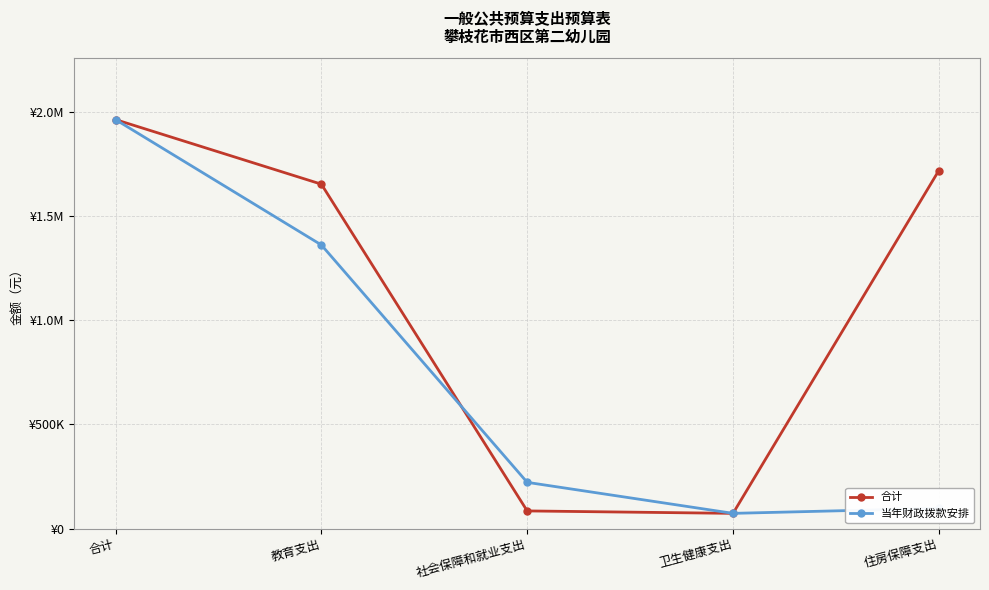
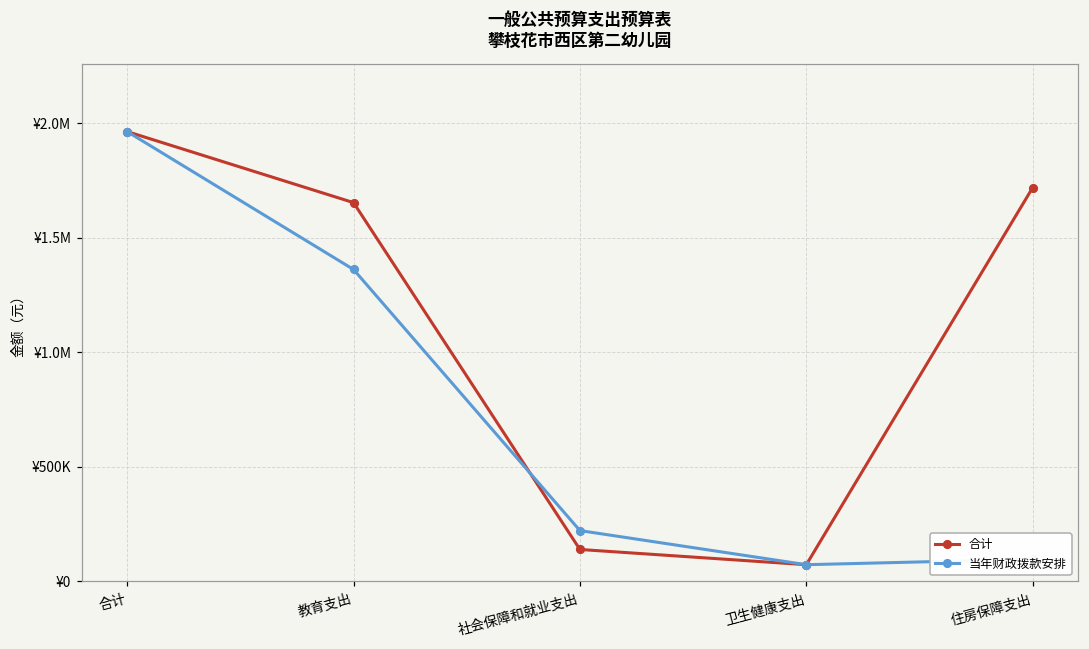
合计, 社会保障和就业支出: ¥80000 -> ¥140000
